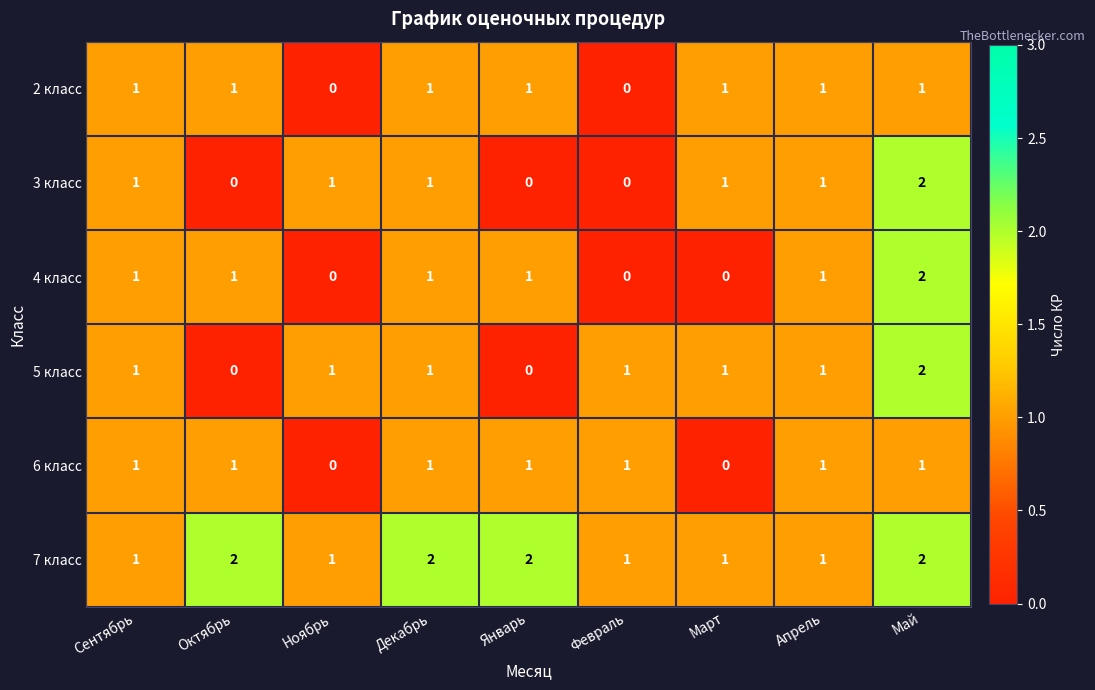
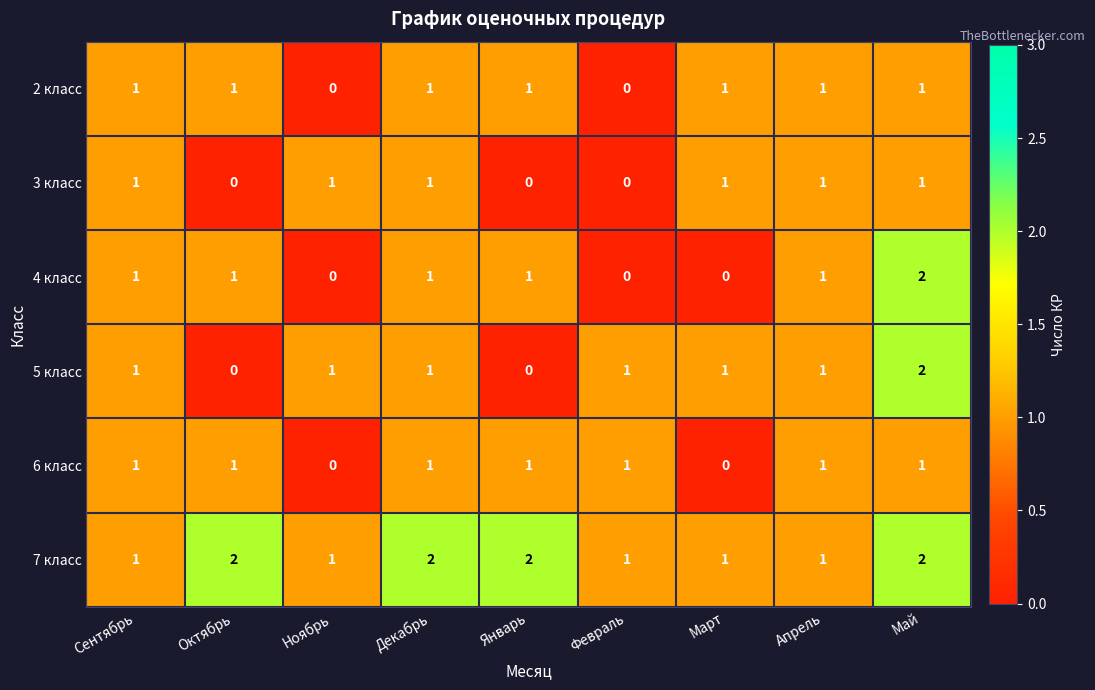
3 класс, Май: 2 -> 1
